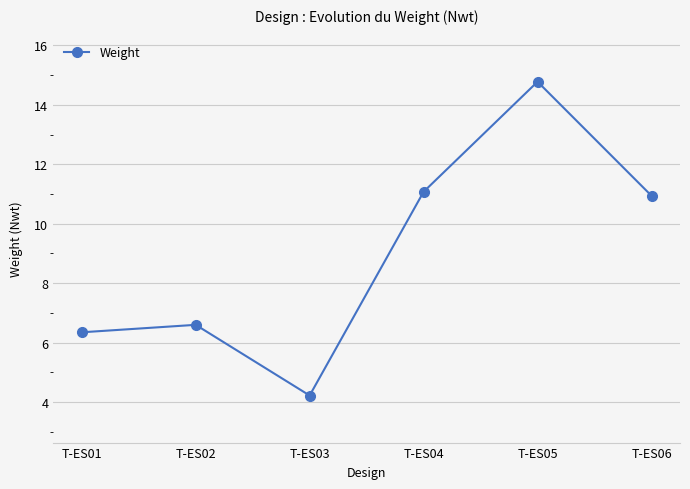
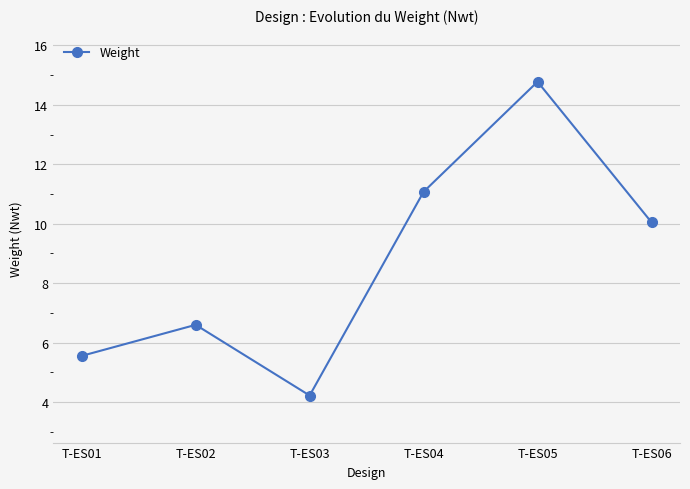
T-ES01: 6.3 -> 5.6
T-ES06: 10.9 -> 10.0
